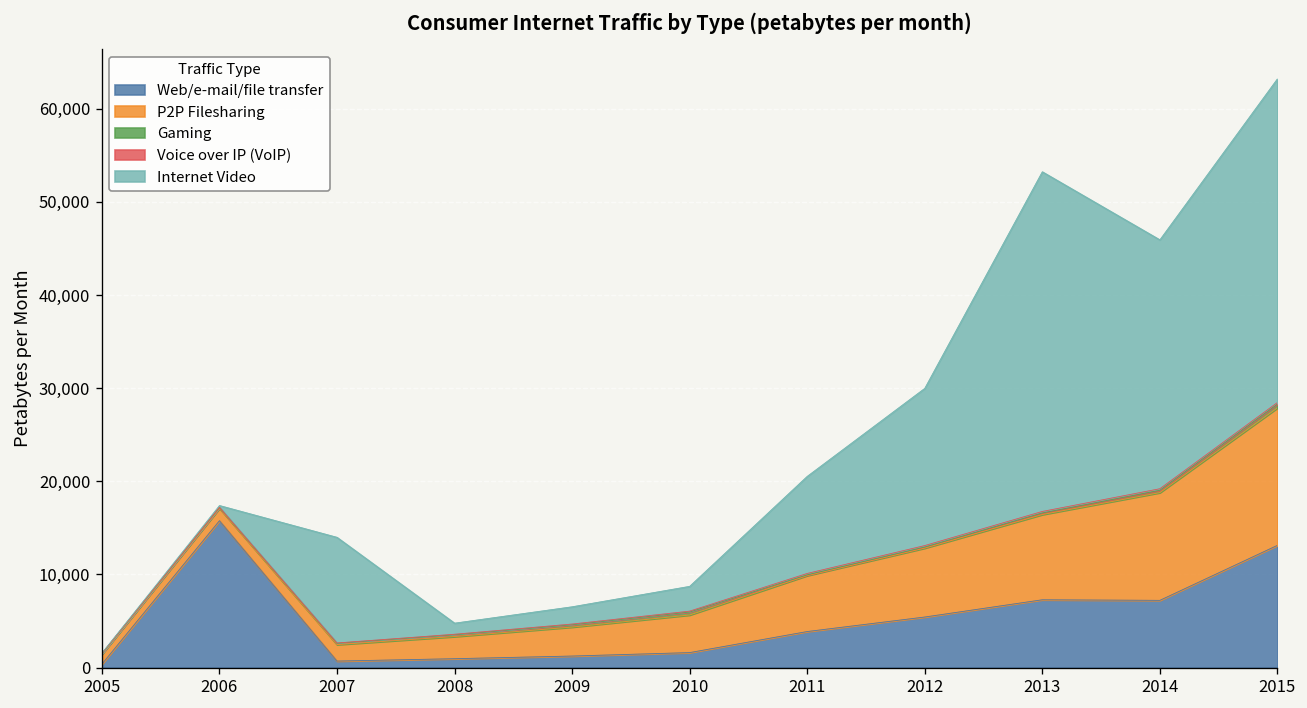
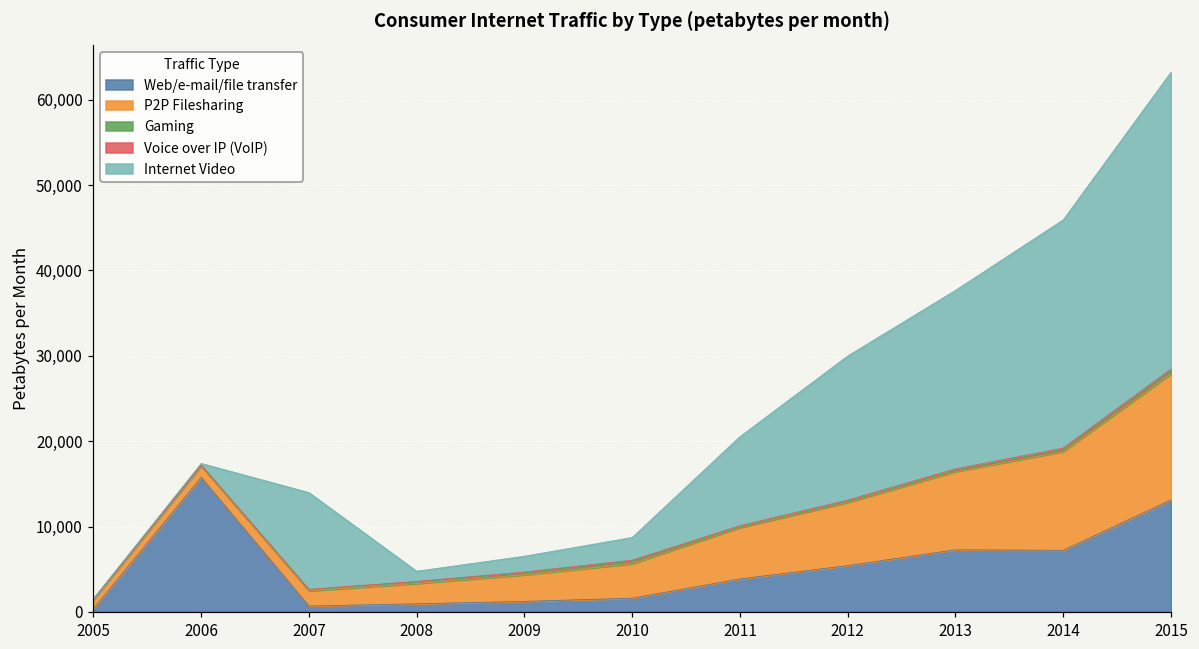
Internet Video, 2013: 36,000 -> 21,000
